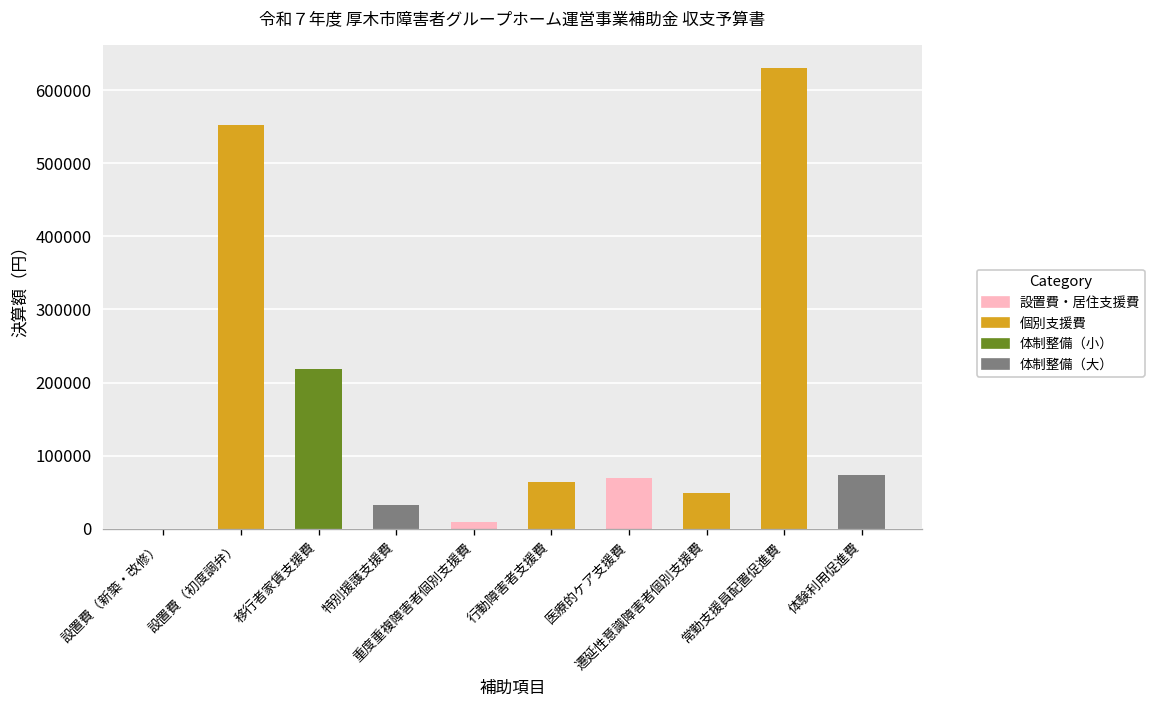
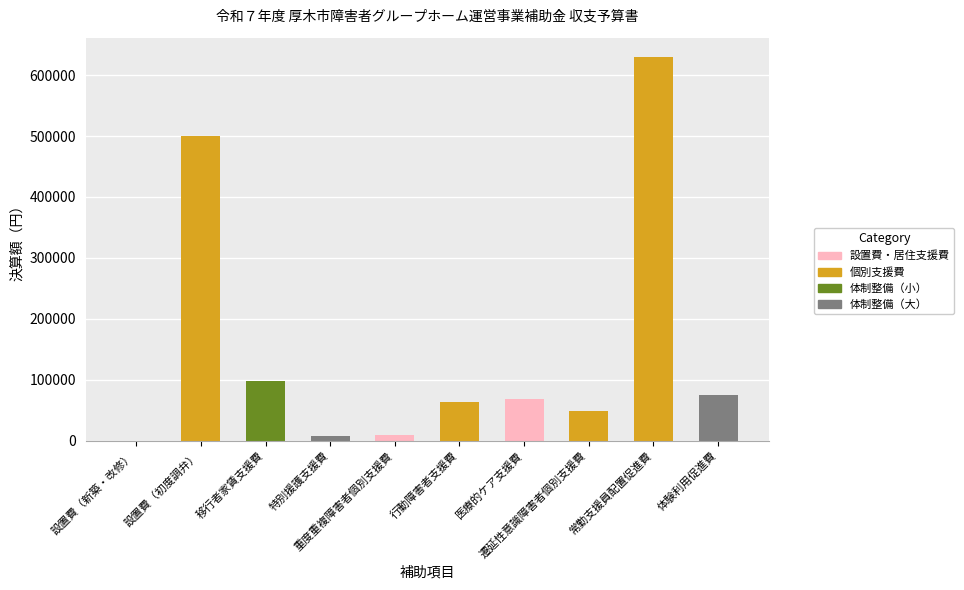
設置費（初度調弁）: 550000 -> 500000
移行者家賃支援費: 220000 -> 100000
特別援護支援費: 30000 -> 10000
